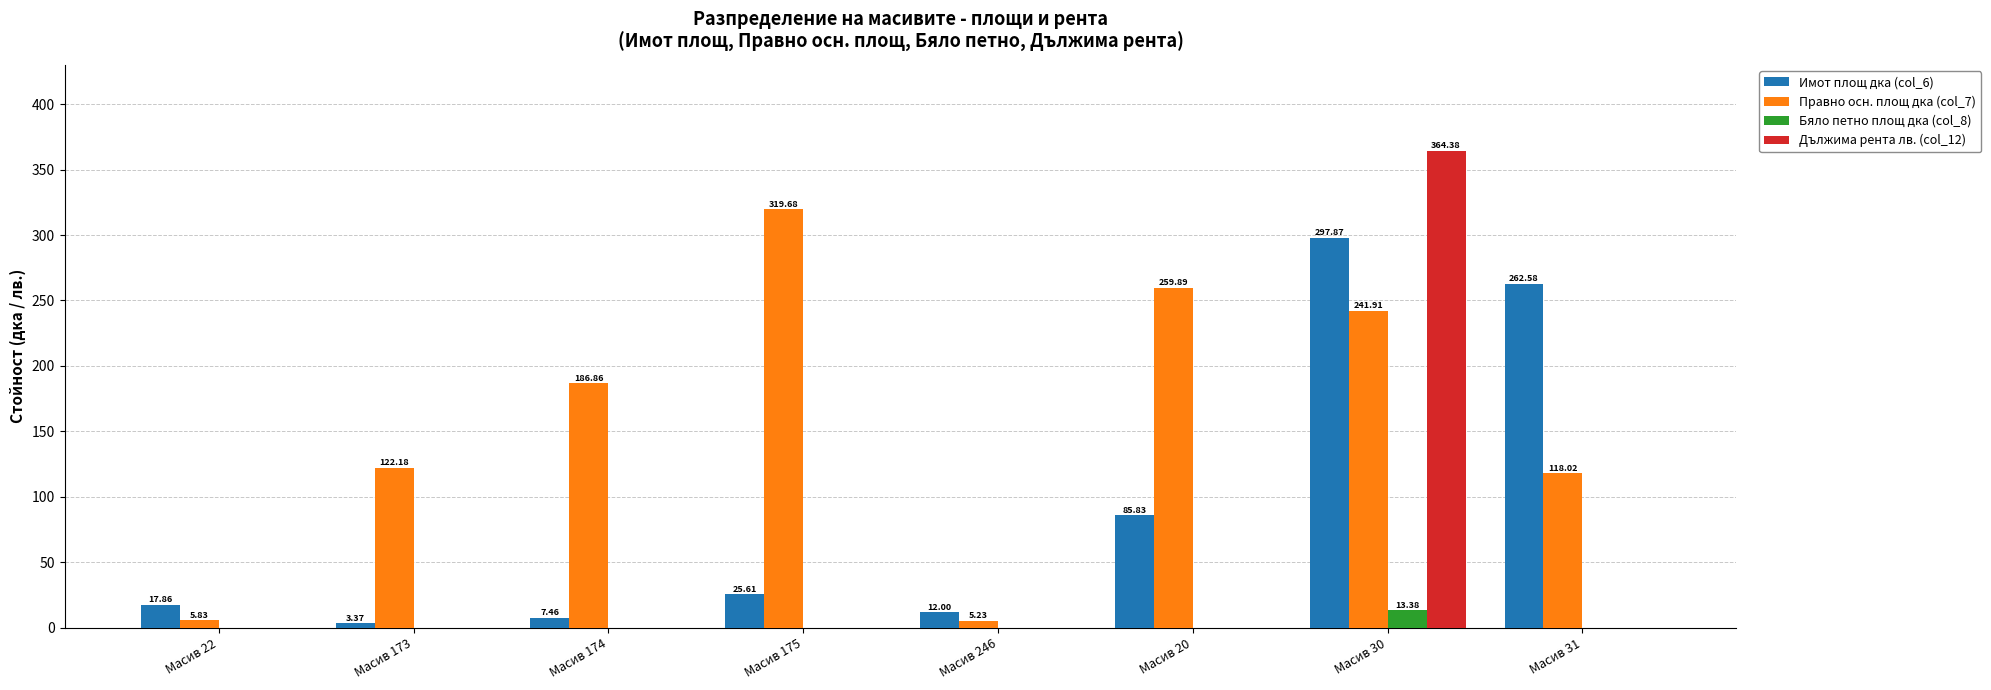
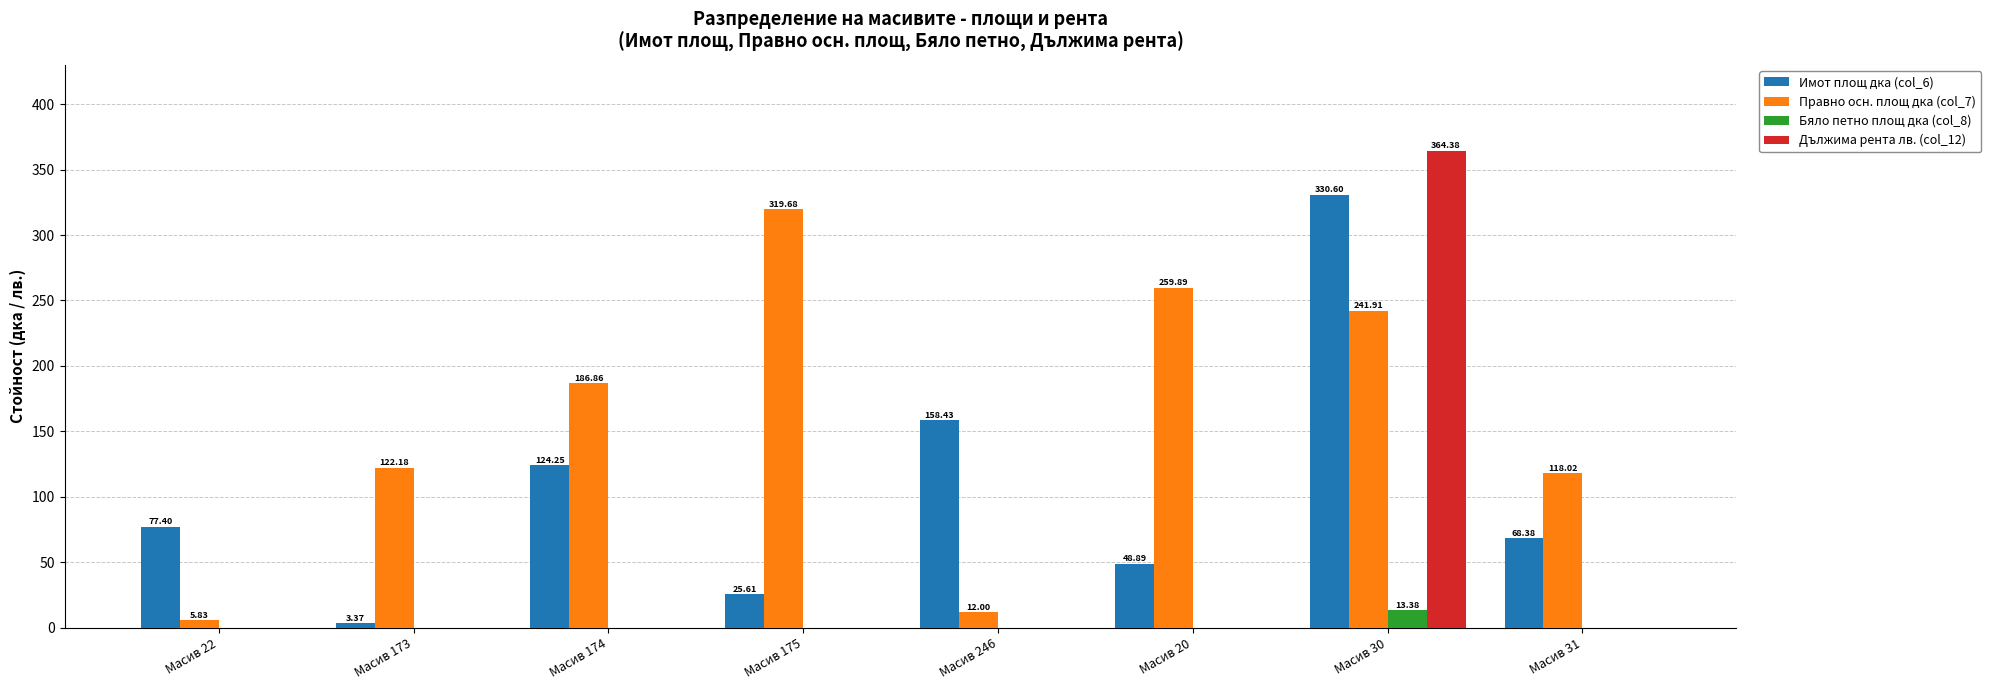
Имот площ дка (col_6), Масив 22: 17.86 -> 77.40
Имот площ дка (col_6), Масив 174: 7.46 -> 124.25
Имот площ дка (col_6), Масив 246: 12.00 -> 158.43
Правно осн. площ дка (col_7), Масив 246: 5.23 -> 12.00
Имот площ дка (col_6), Масив 20: 85.83 -> 48.89
Имот площ дка (col_6), Масив 30: 297.87 -> 330.60
Имот площ дка (col_6), Масив 31: 262.58 -> 68.38
